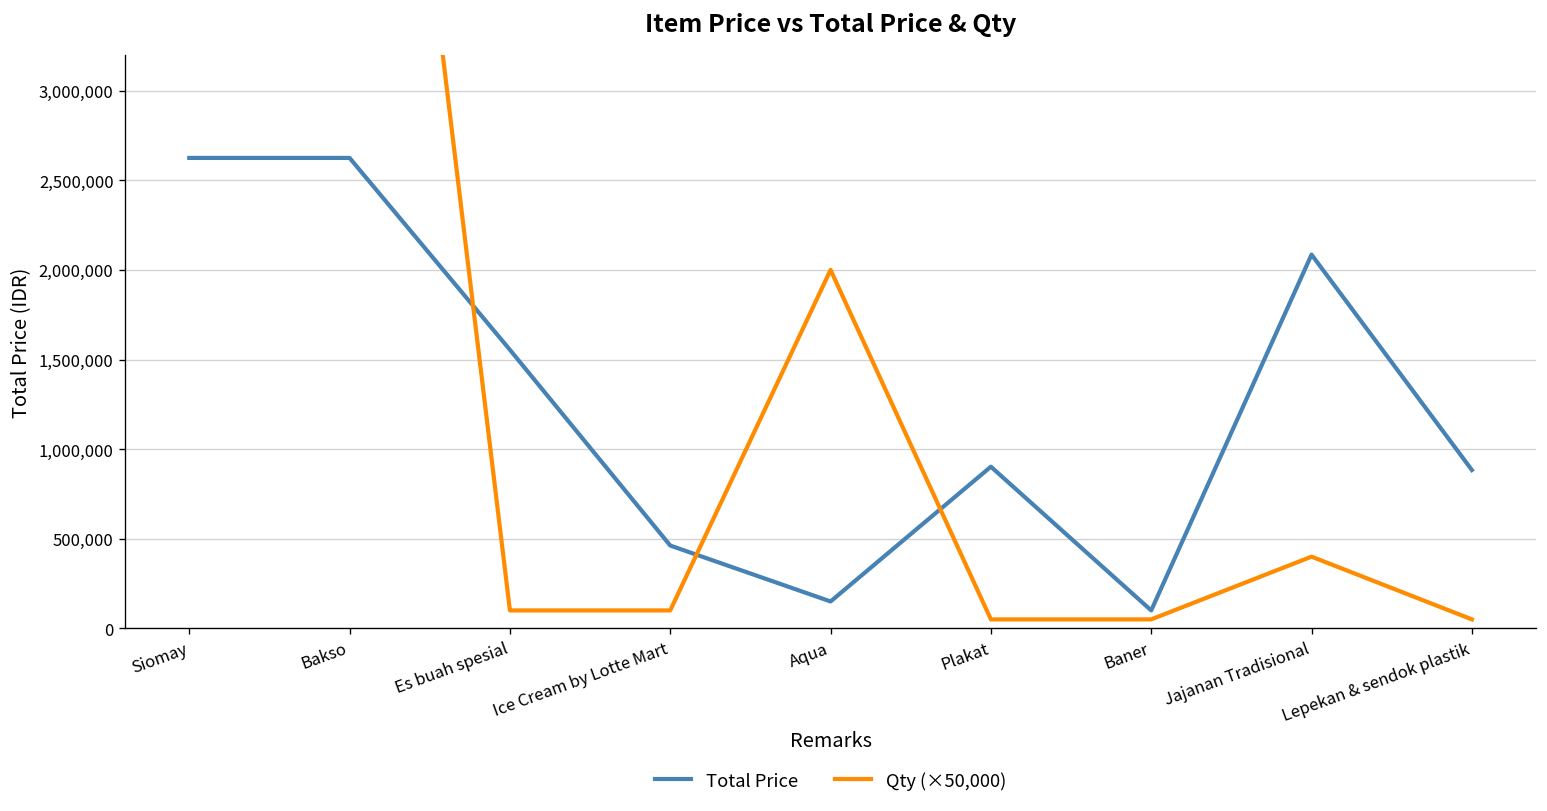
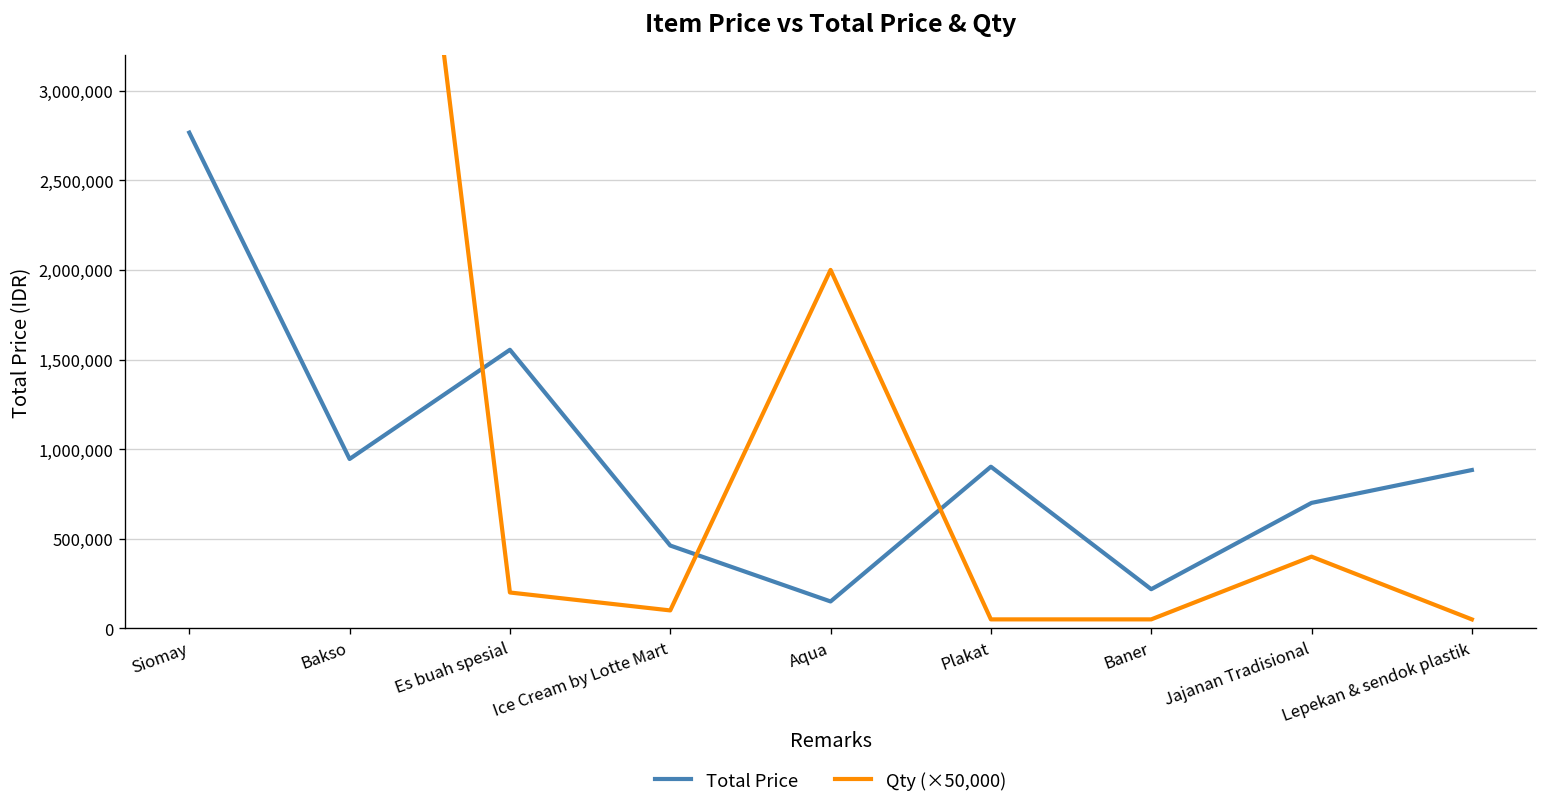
Total Price, Siomay: 2,630,000 -> 2,770,000
Total Price, Bakso: 2,630,000 -> 950,000
Qty (×50,000), Es buah spesial: 100,000 -> 200,000
Total Price, Baner: 100,000 -> 220,000
Total Price, Jajanan Tradisional: 2,090,000 -> 700,000
